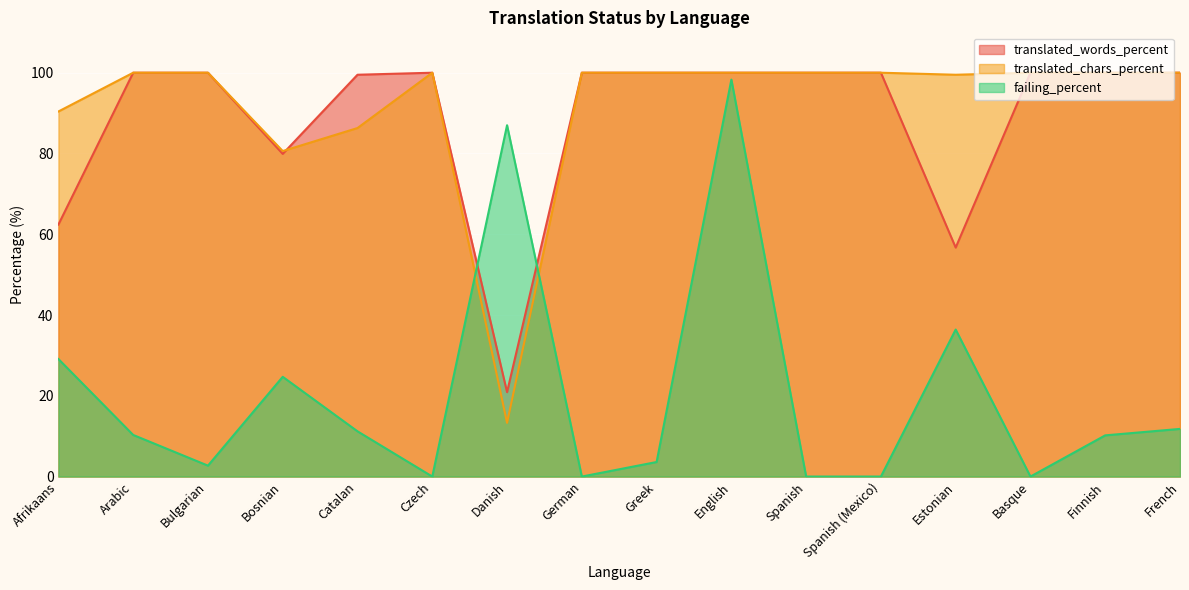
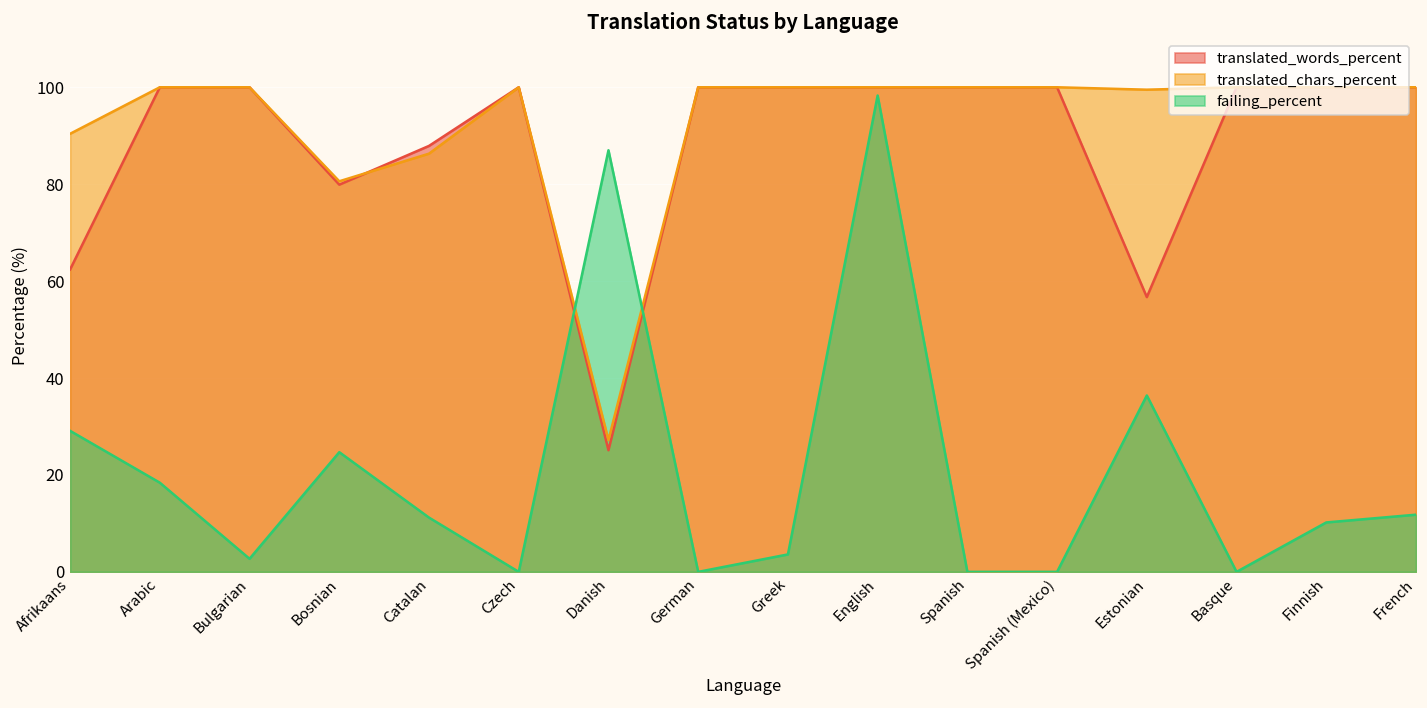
failing_percent, Arabic: 10 -> 18
translated_words_percent, Catalan: 100 -> 88
translated_words_percent, Danish: 21 -> 25
translated_chars_percent, Danish: 13 -> 27
